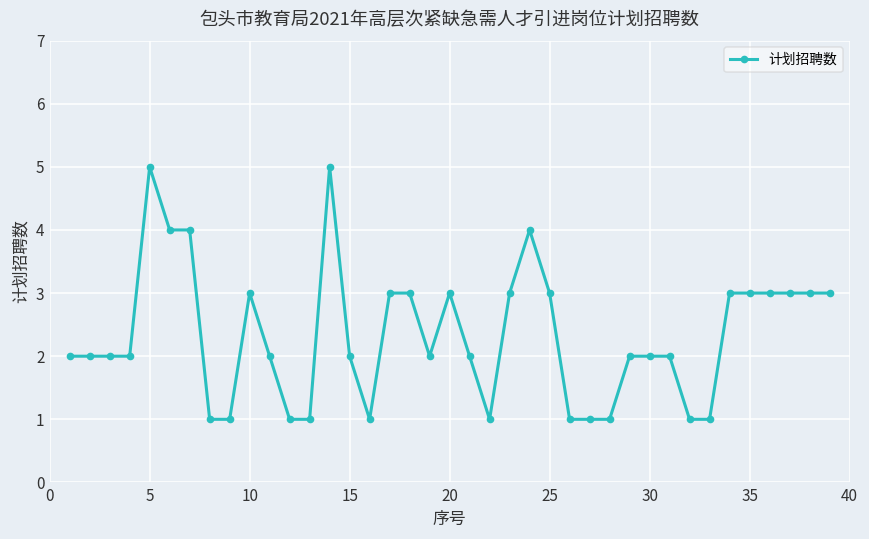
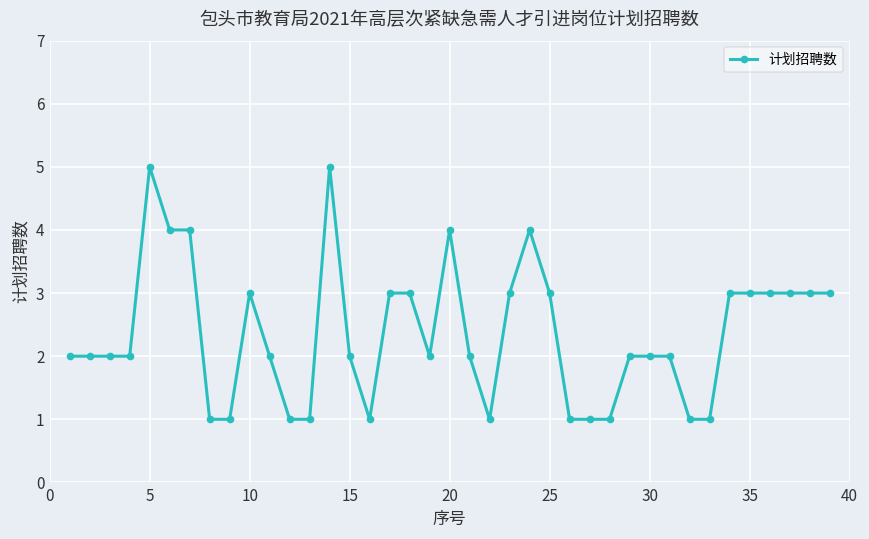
20: 3 -> 4
